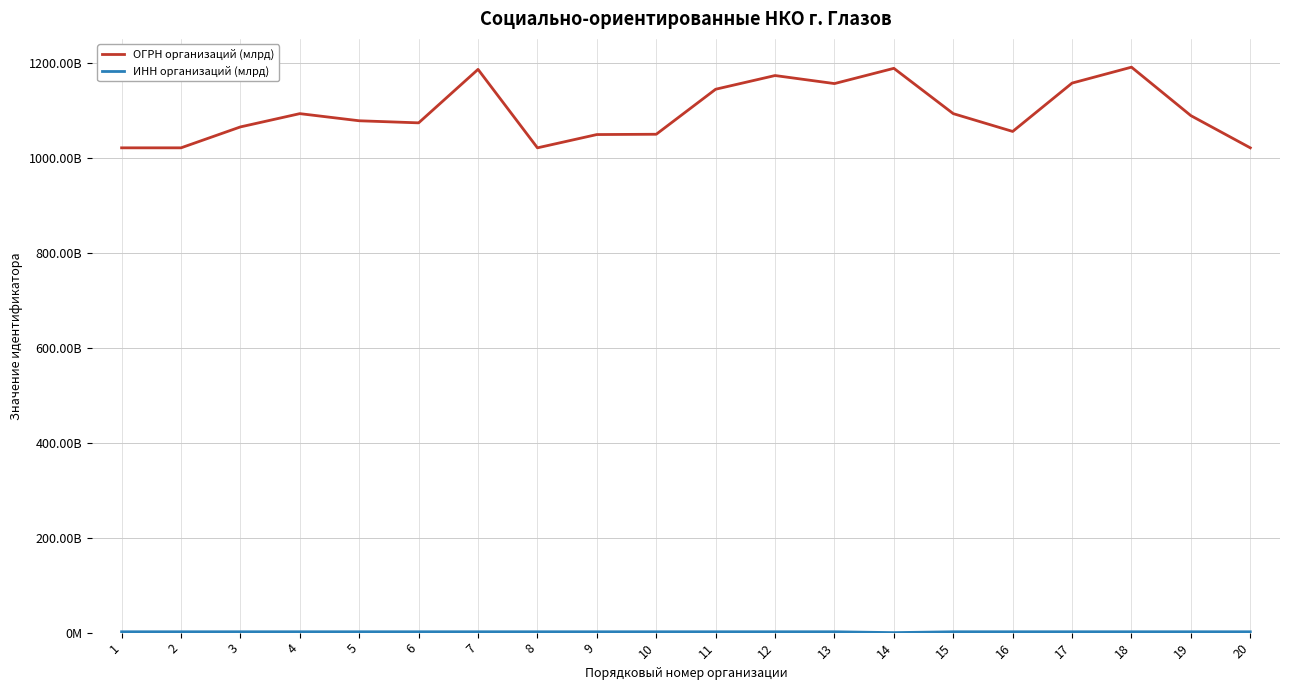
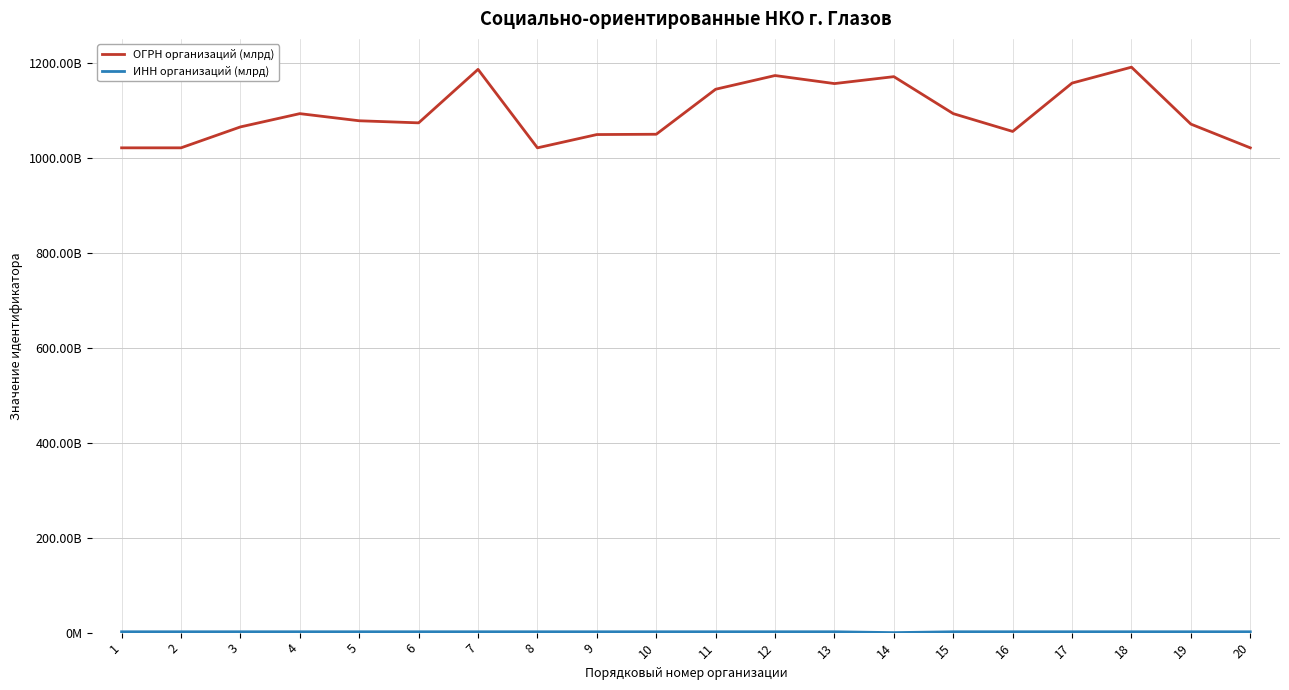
ОГРН организаций (млрд), 14: 1190000000000 -> 1170000000000
ОГРН организаций (млрд), 19: 1090000000000 -> 1070000000000
